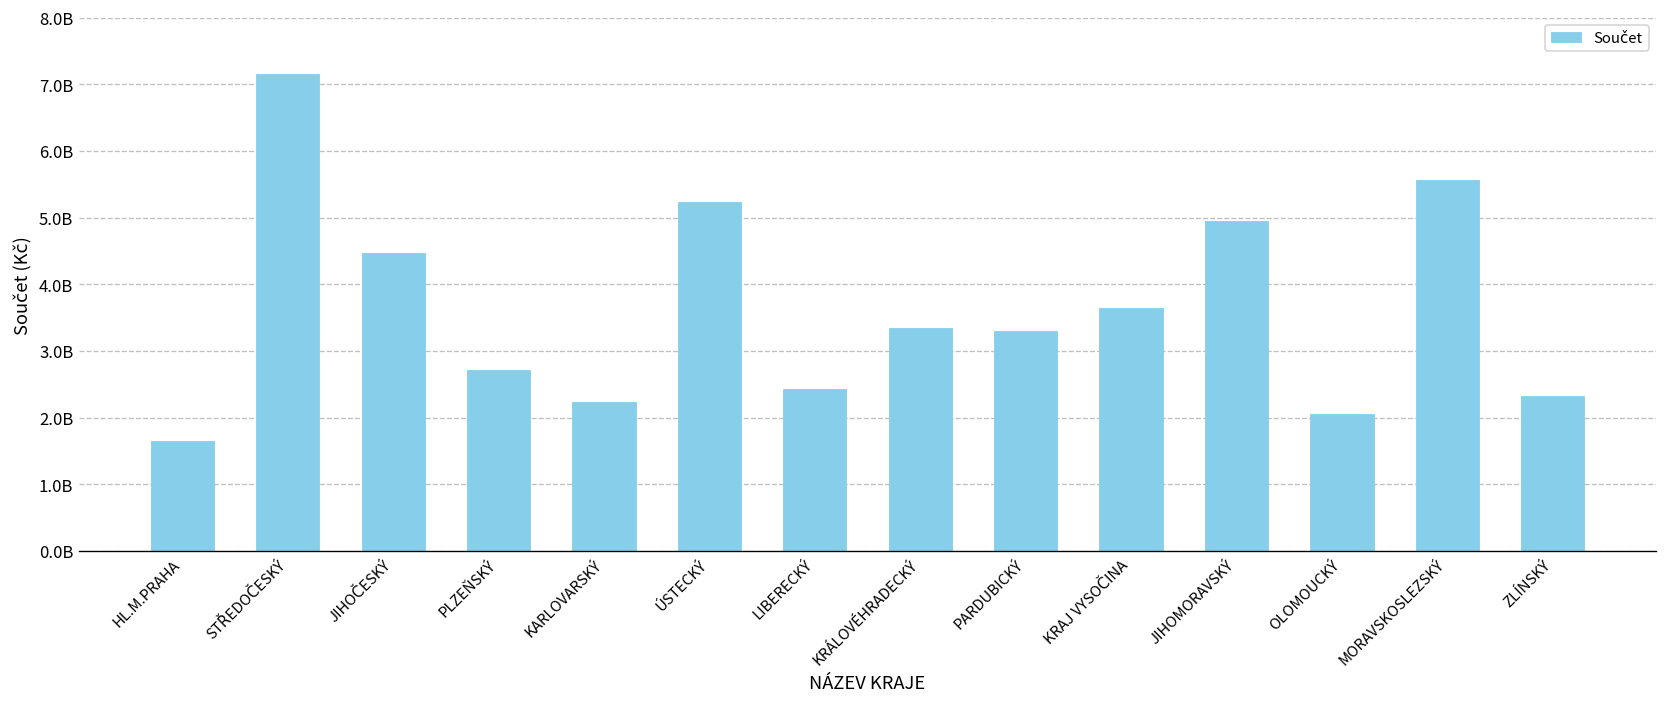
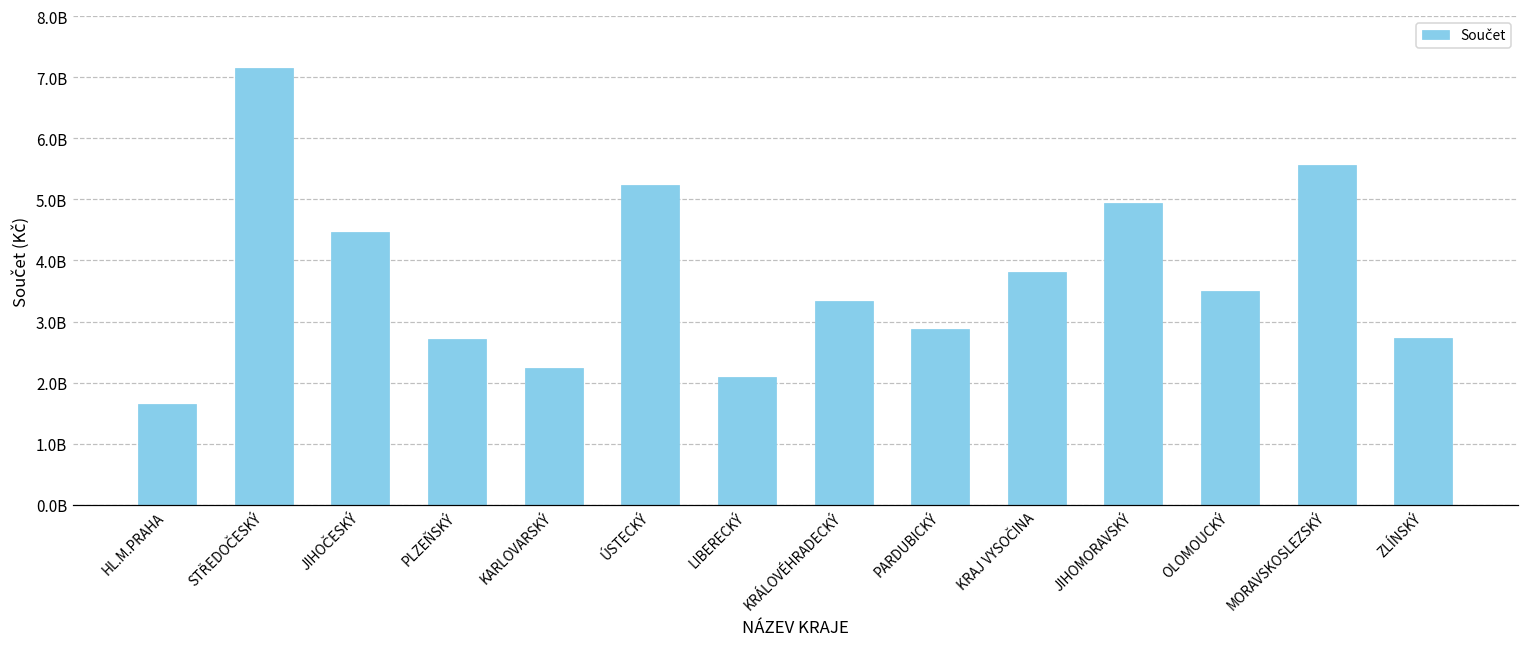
LIBERECKÝ: 2400000000 -> 2100000000
PARDUBICKÝ: 3300000000 -> 2900000000
KRAJ VYSOČINA: 3600000000 -> 3800000000
OLOMOUCKÝ: 2100000000 -> 3500000000
ZLÍNSKÝ: 2300000000 -> 2700000000
